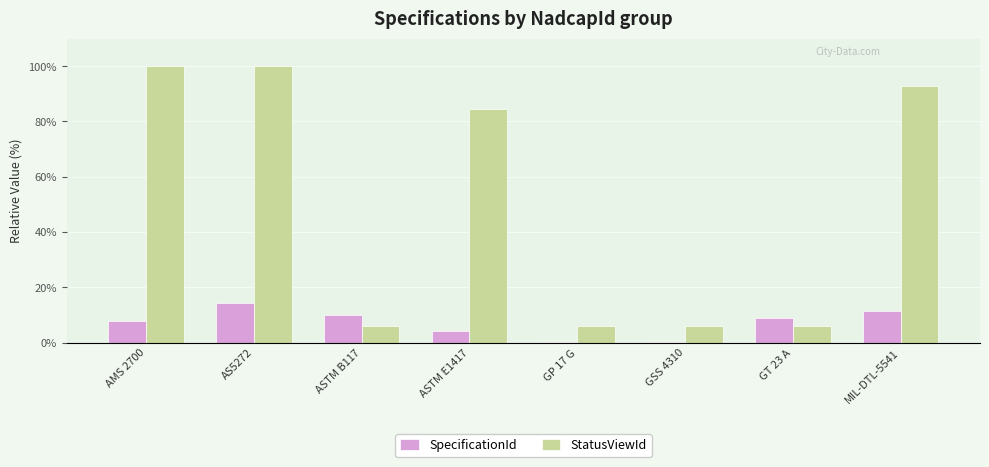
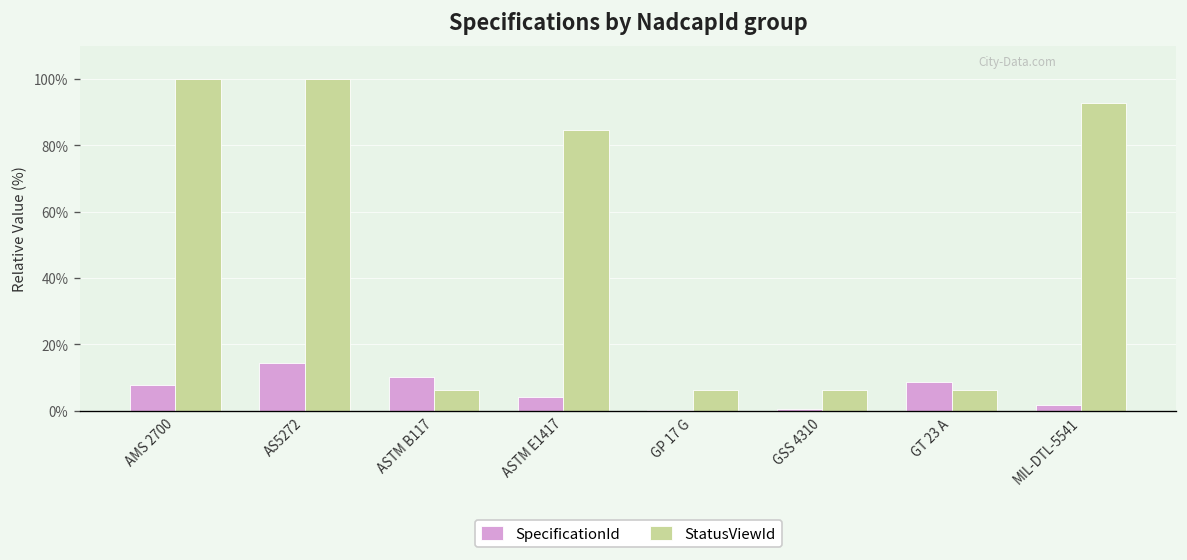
SpecificationId, MIL-DTL-5541: 12% -> 2%
